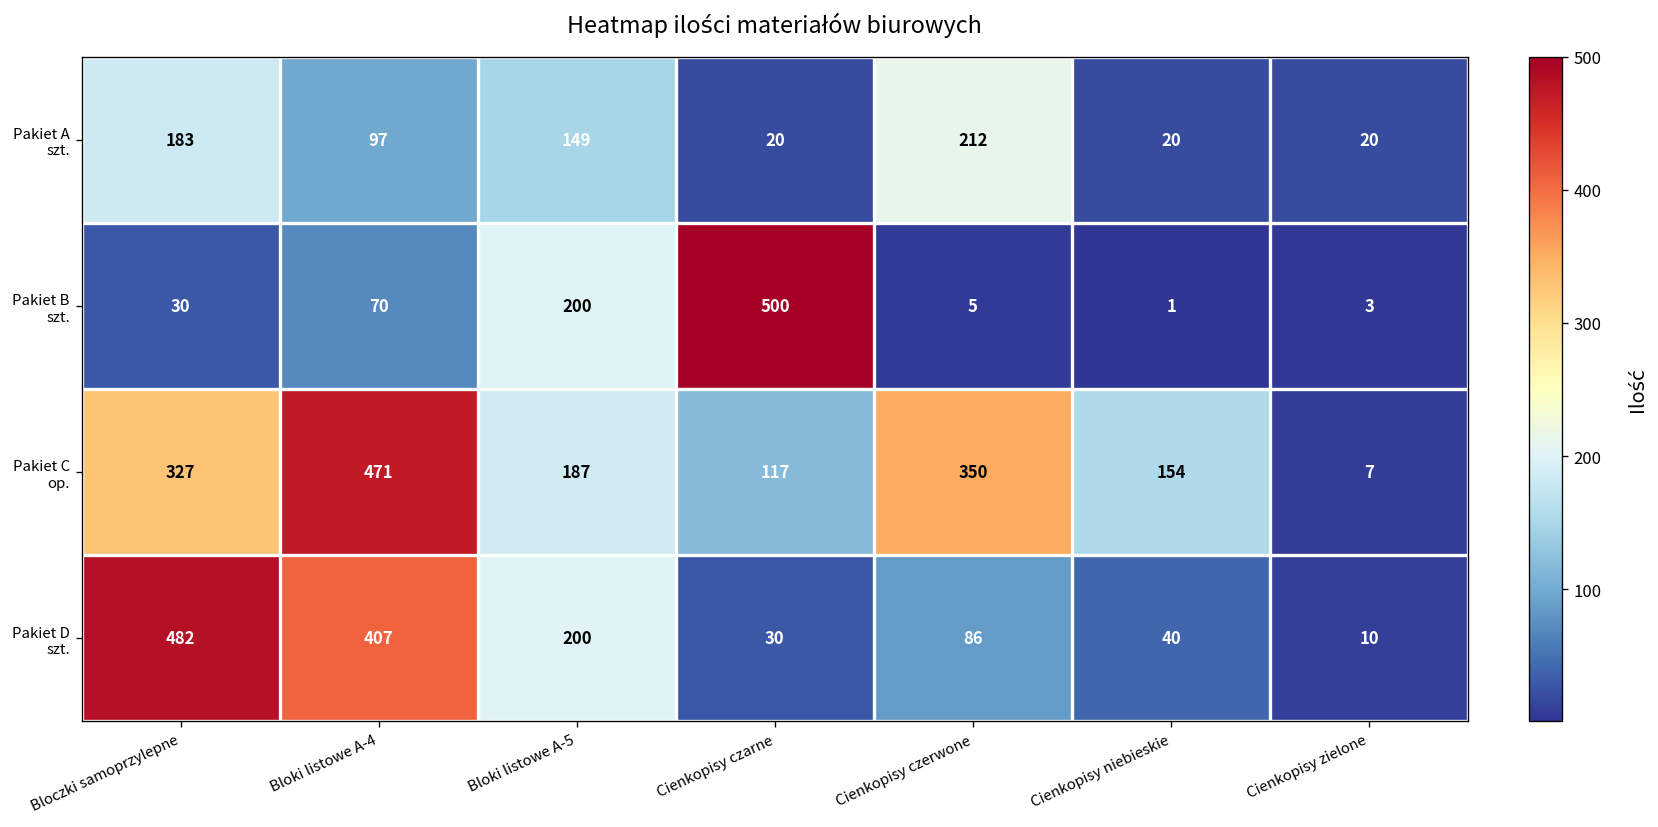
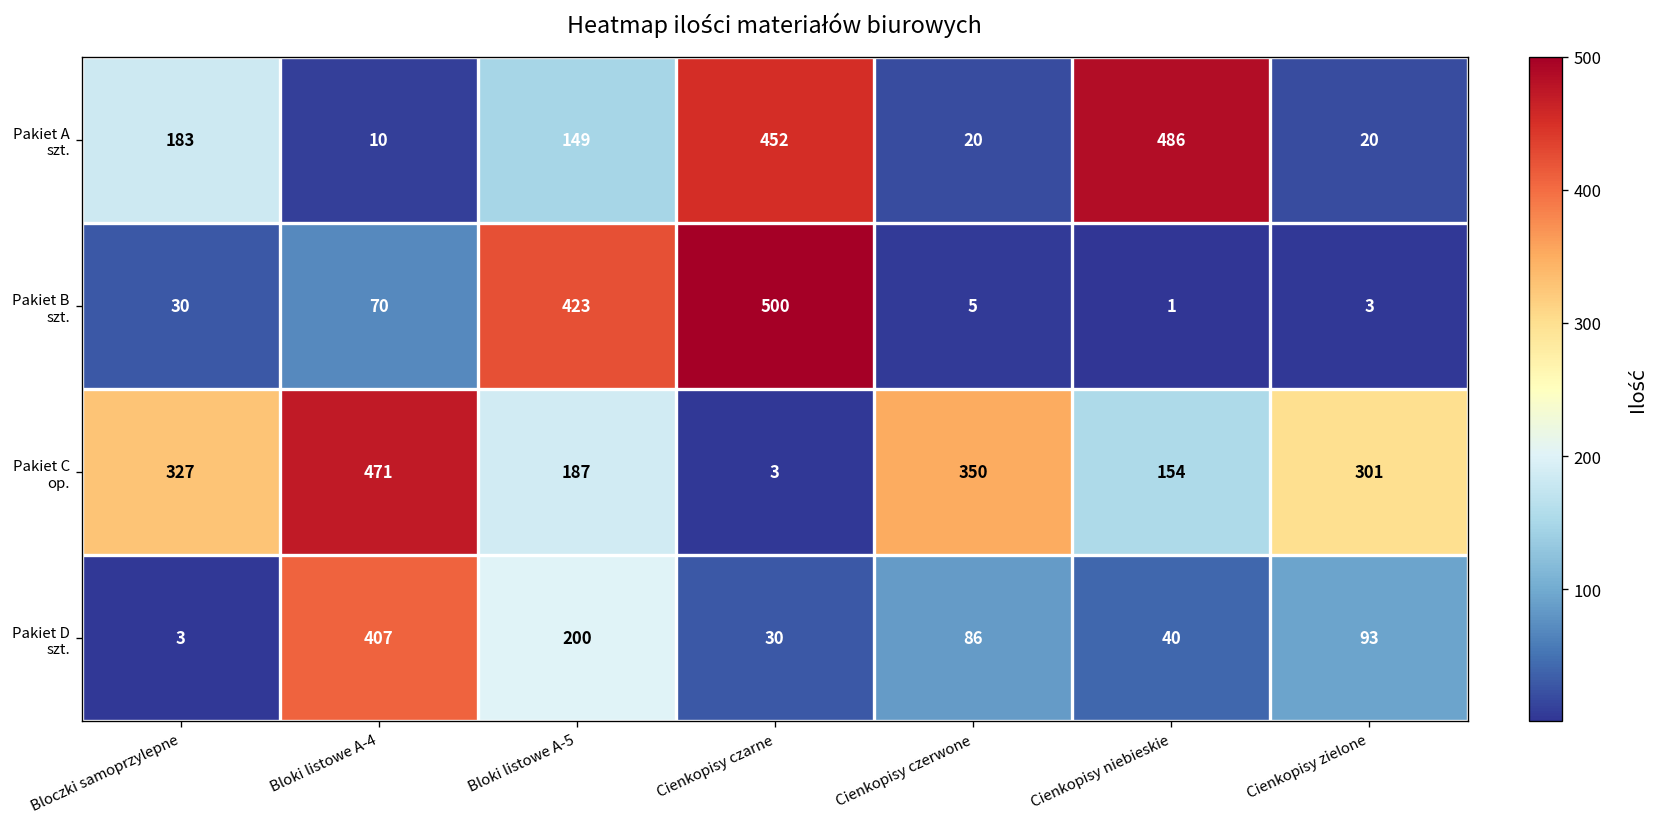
Pakiet A szt., Bloki listowe A-4: 97 -> 10
Pakiet A szt., Cienkopisy czarne: 20 -> 452
Pakiet A szt., Cienkopisy czerwone: 212 -> 20
Pakiet A szt., Cienkopisy niebieskie: 20 -> 486
Pakiet B szt., Bloki listowe A-5: 200 -> 423
Pakiet C op., Cienkopisy czarne: 117 -> 3
Pakiet C op., Cienkopisy zielone: 7 -> 301
Pakiet D szt., Bloczki samoprzylepne: 482 -> 3
Pakiet D szt., Cienkopisy zielone: 10 -> 93
